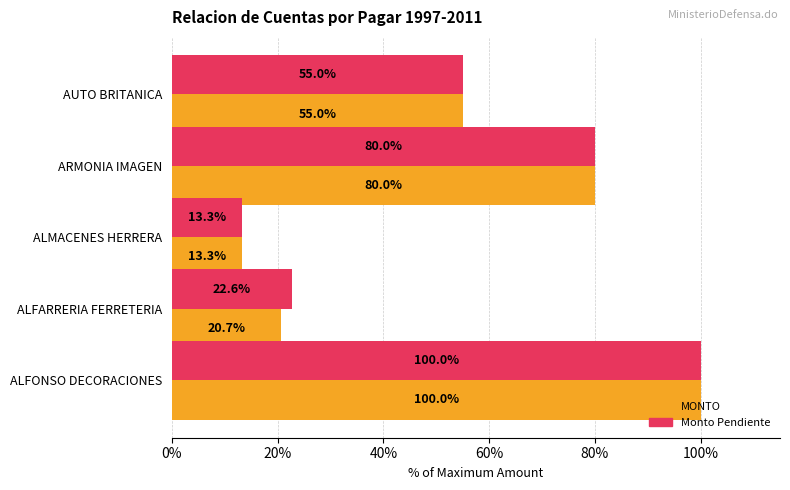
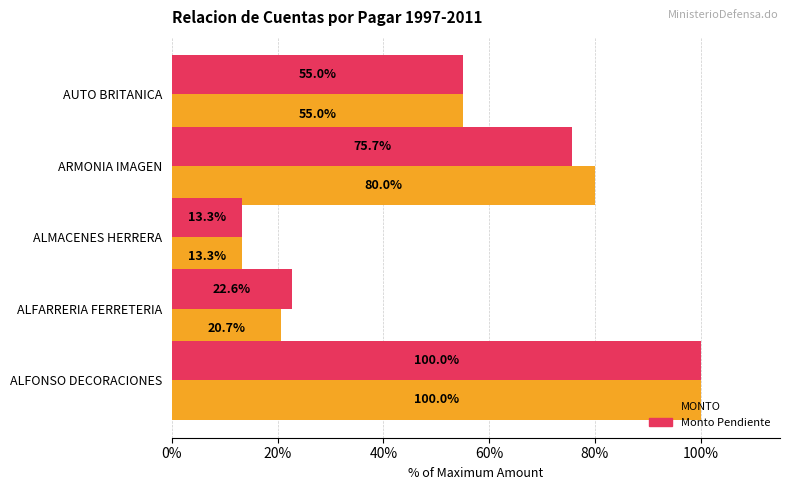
Monto Pendiente, ARMONIA IMAGEN: 80.0% -> 75.7%
